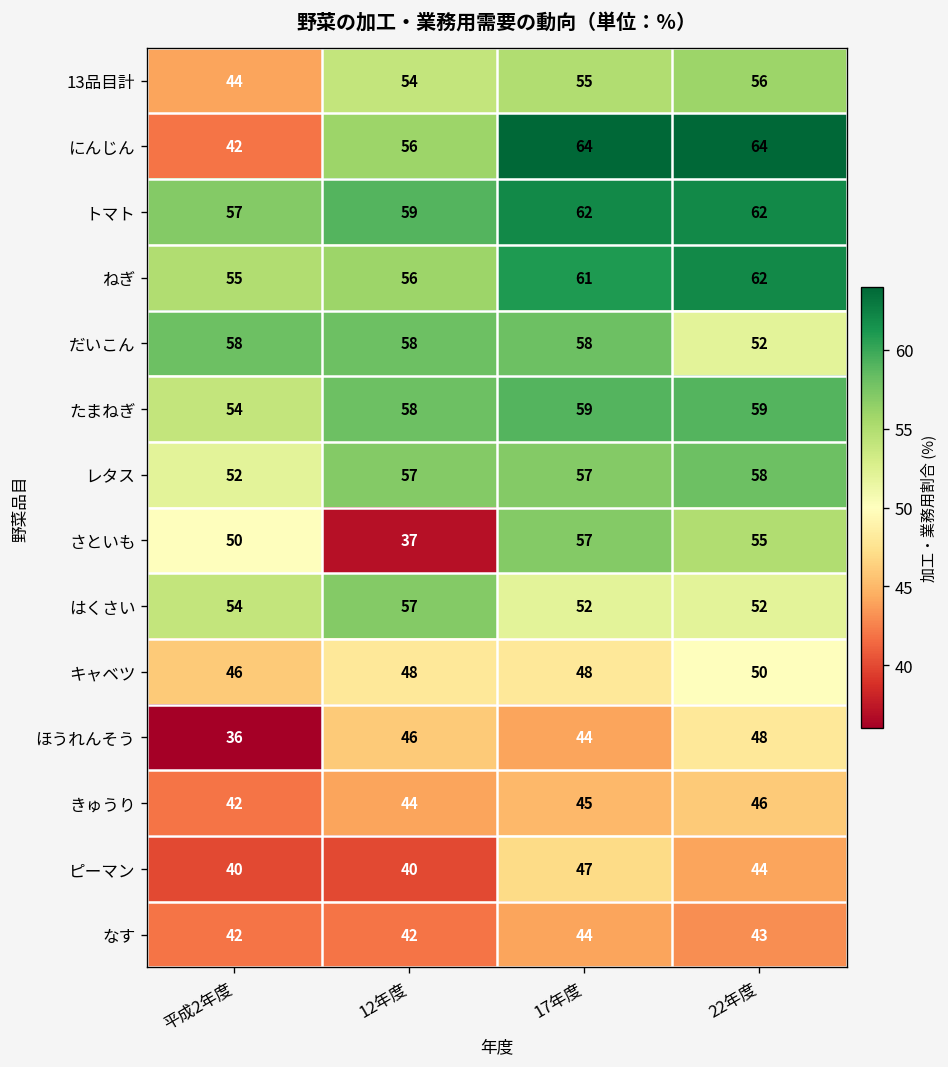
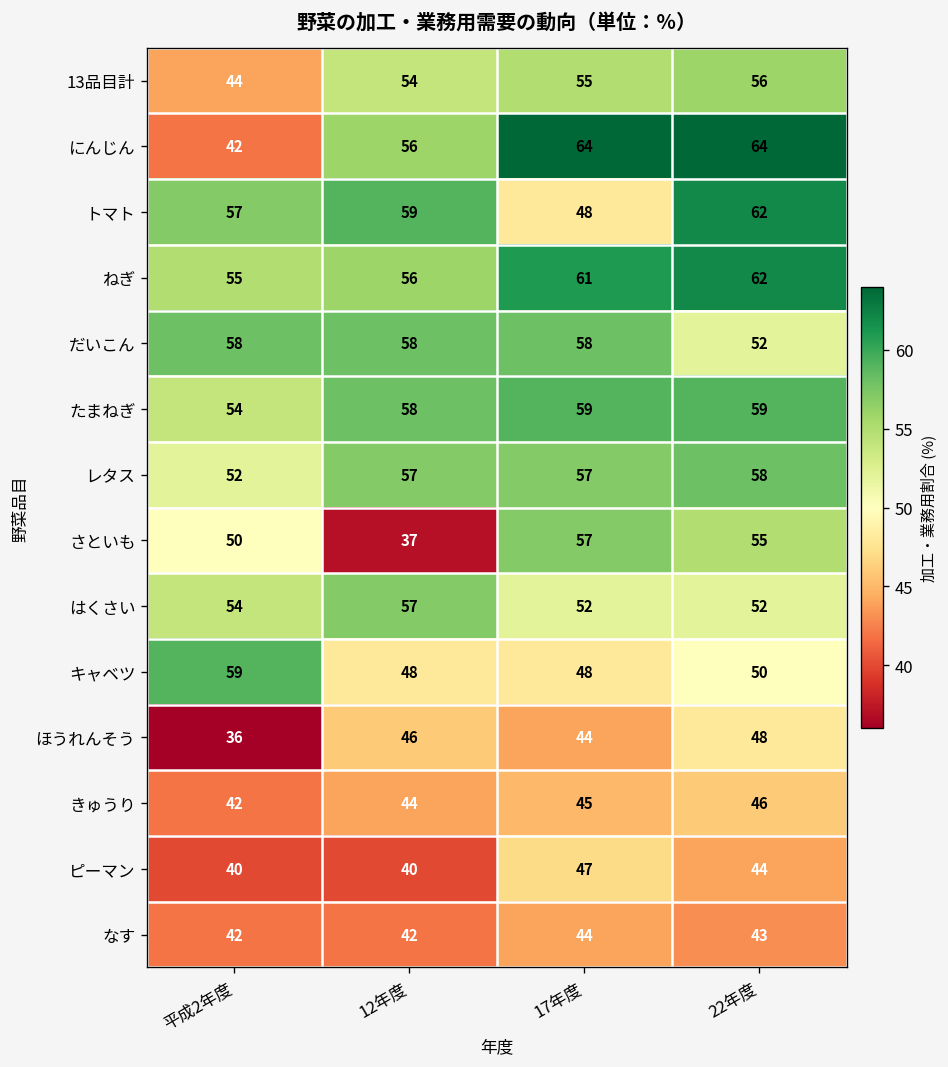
トマト, 17年度: 62 -> 48
キャベツ, 平成2年度: 46 -> 59
